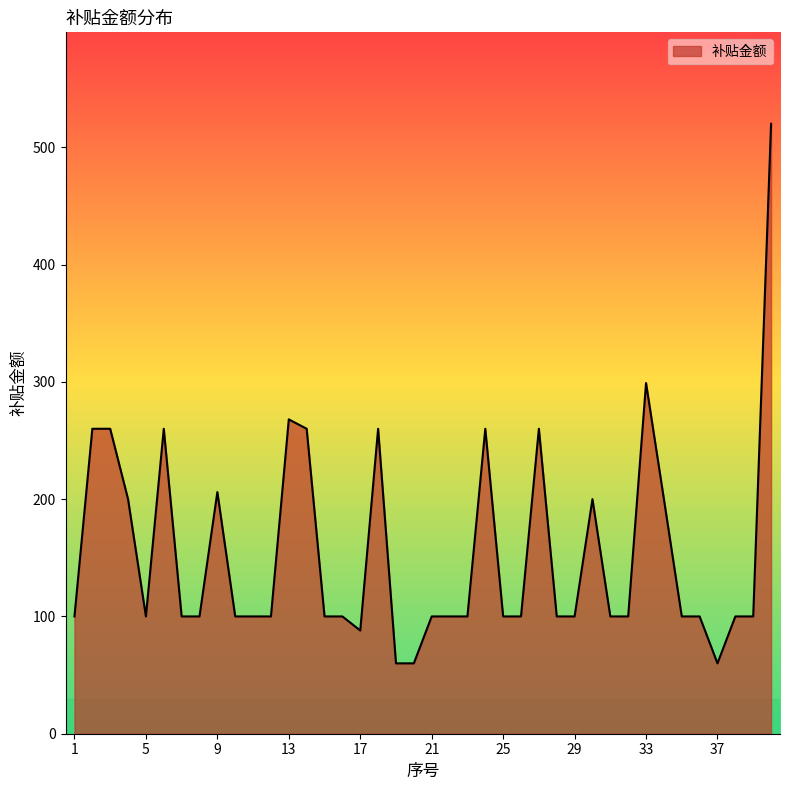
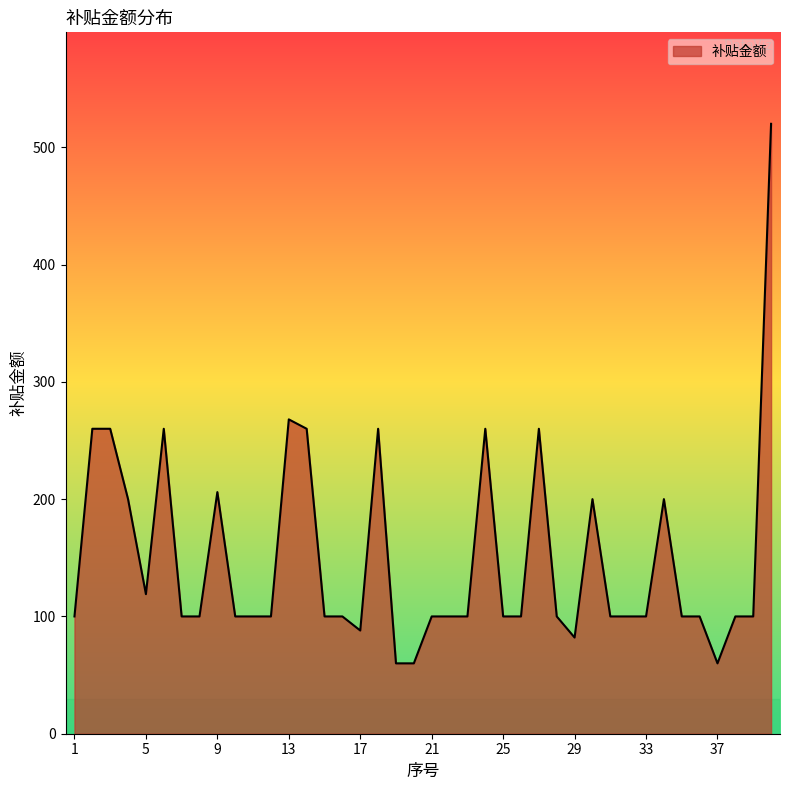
5: 100 -> 119
29: 100 -> 82
33: 299 -> 100
